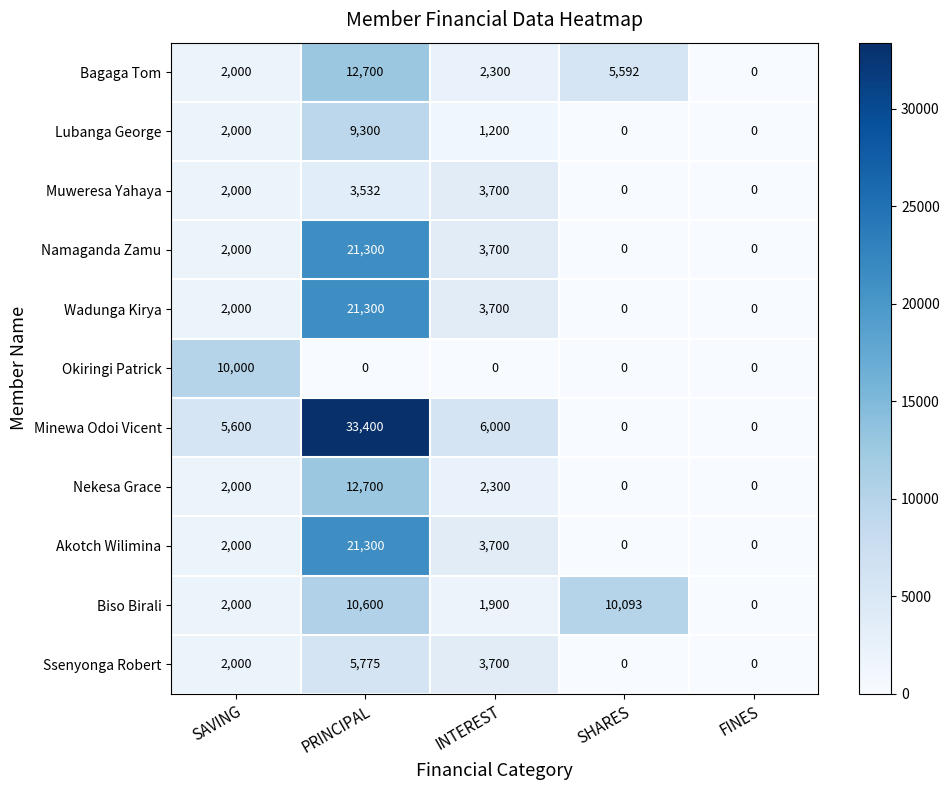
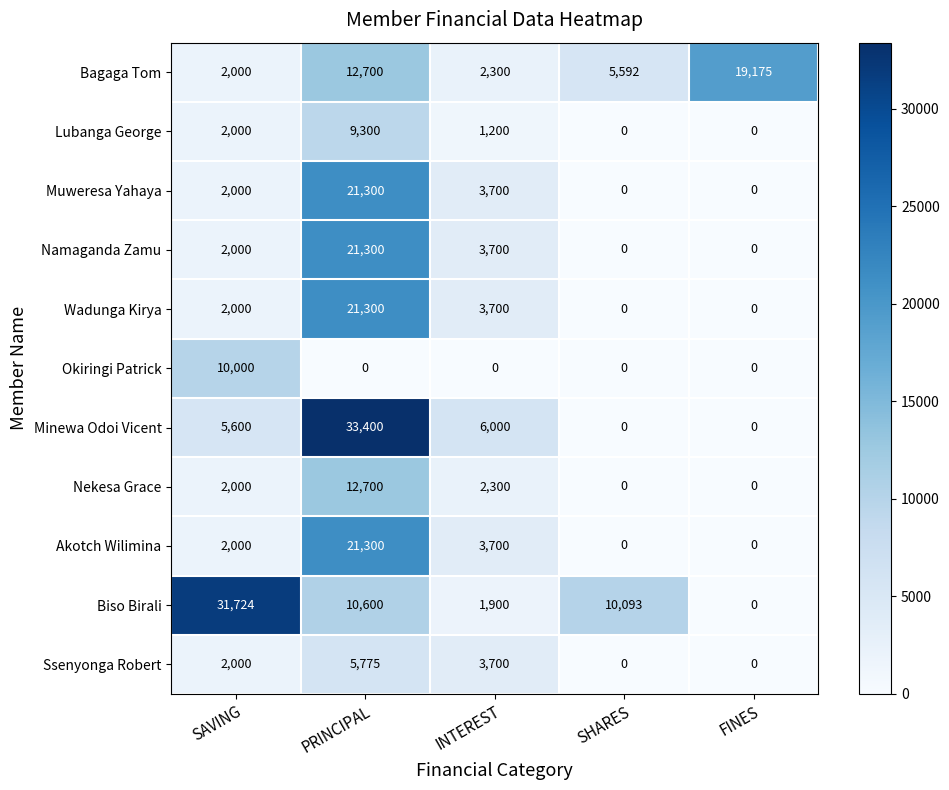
Bagaga Tom, FINES: 0 -> 19,175
Muweresa Yahaya, PRINCIPAL: 3,532 -> 21,300
Biso Birali, SAVING: 2,000 -> 31,724
